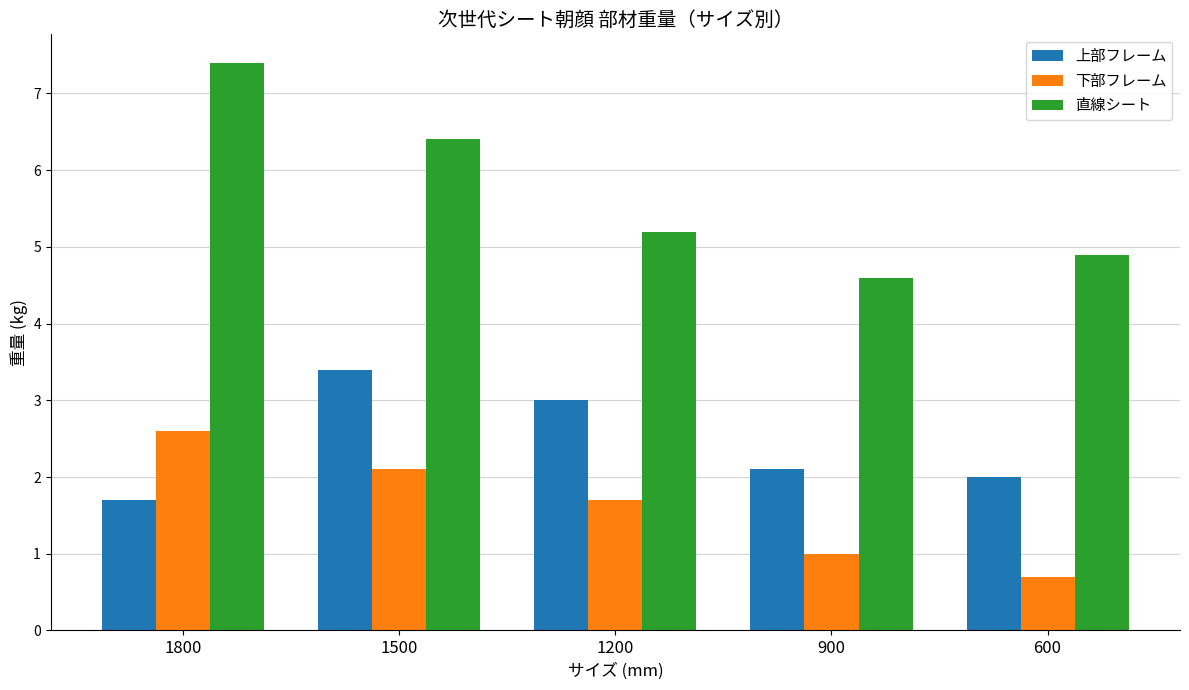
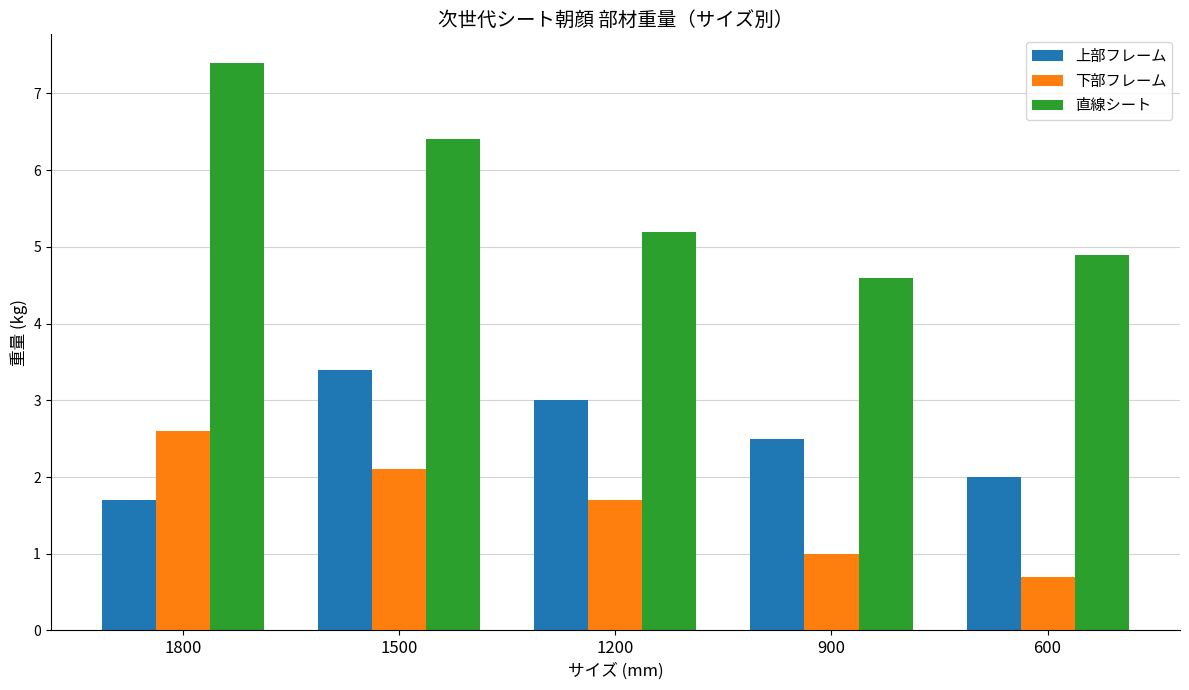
上部フレーム, 900: 2.1 -> 2.5
